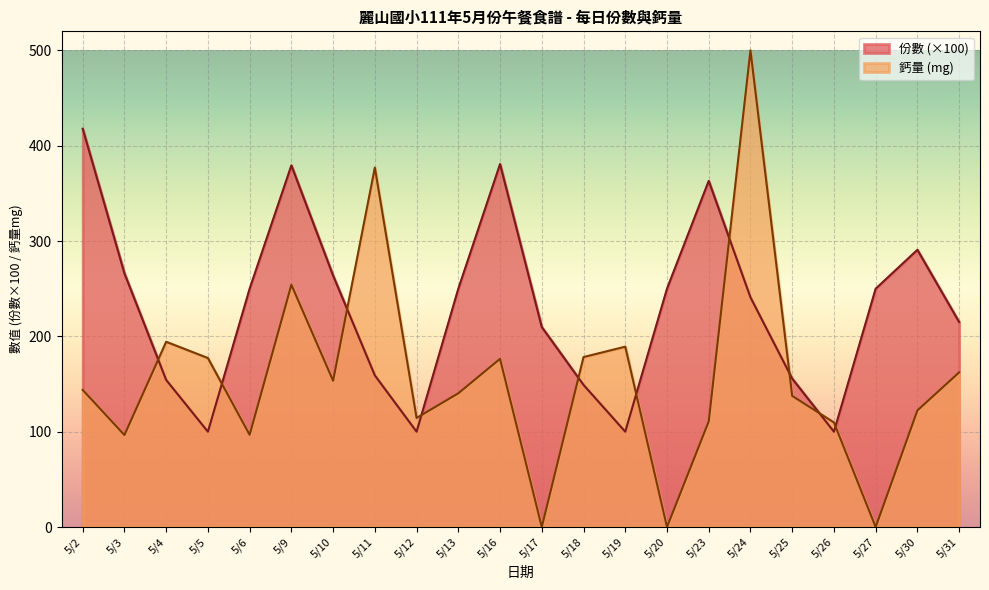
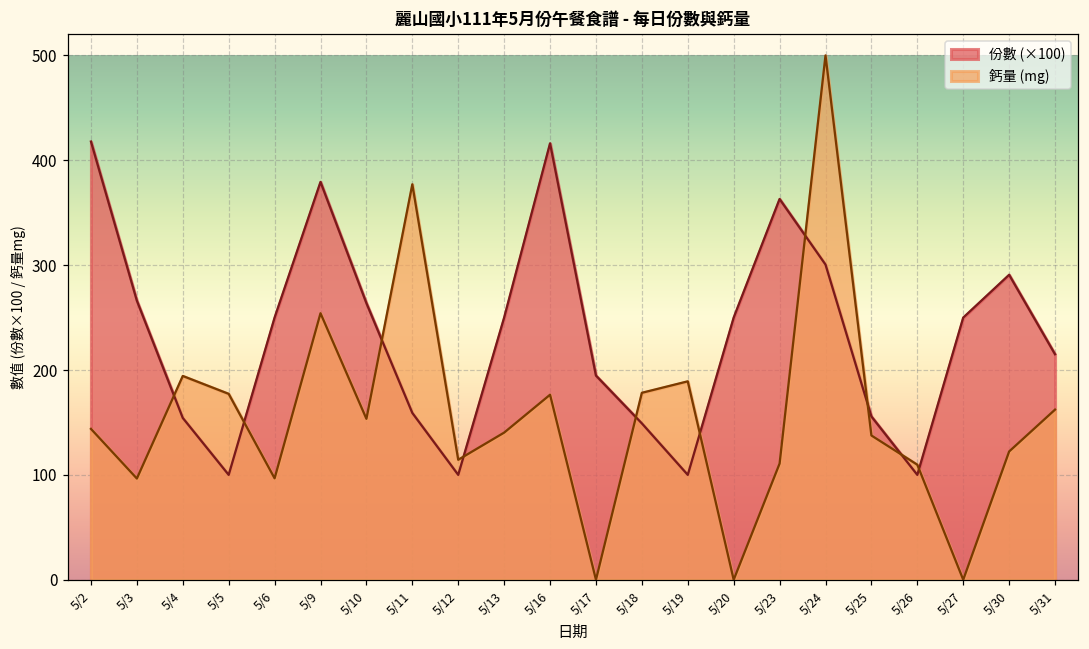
份數 (×100), 5/16: 380 -> 420
份數 (×100), 5/17: 210 -> 190
份數 (×100), 5/24: 240 -> 300
